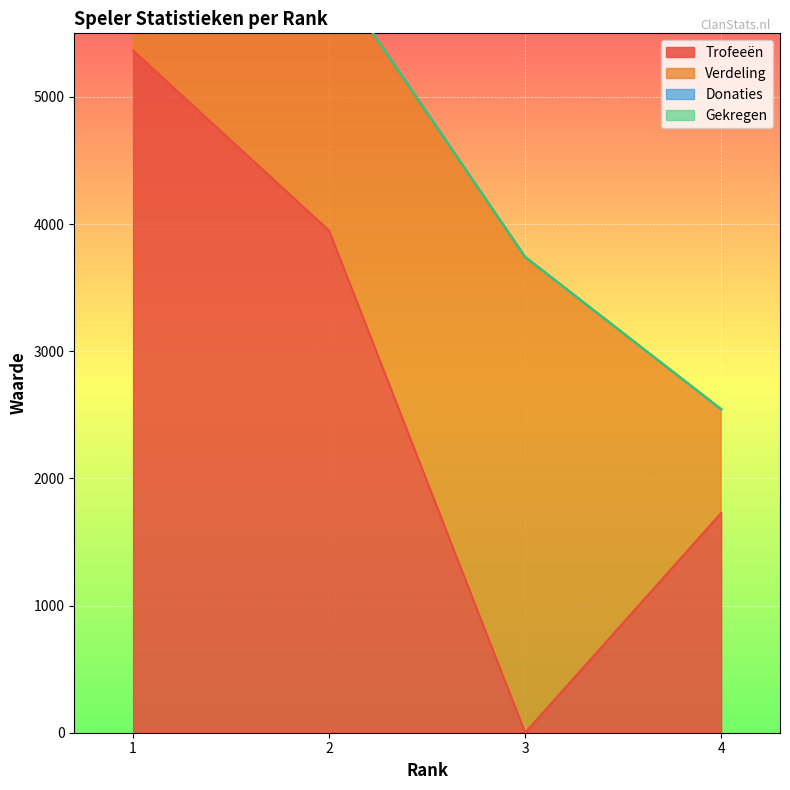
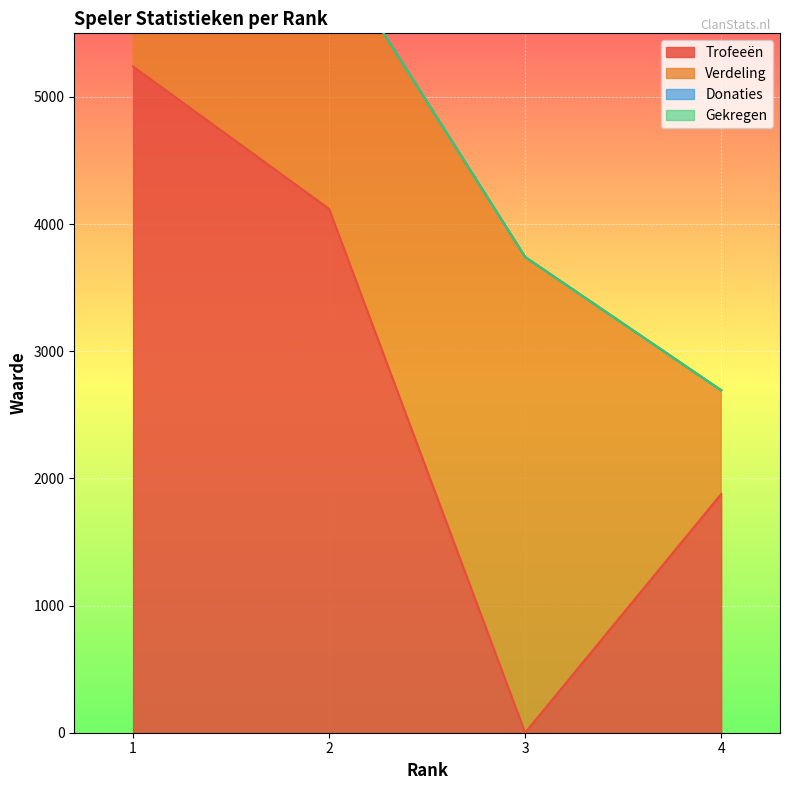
Trofeeën, 1: 5370 -> 5240
Trofeeën, 2: 3950 -> 4120
Trofeeën, 4: 1730 -> 1880
